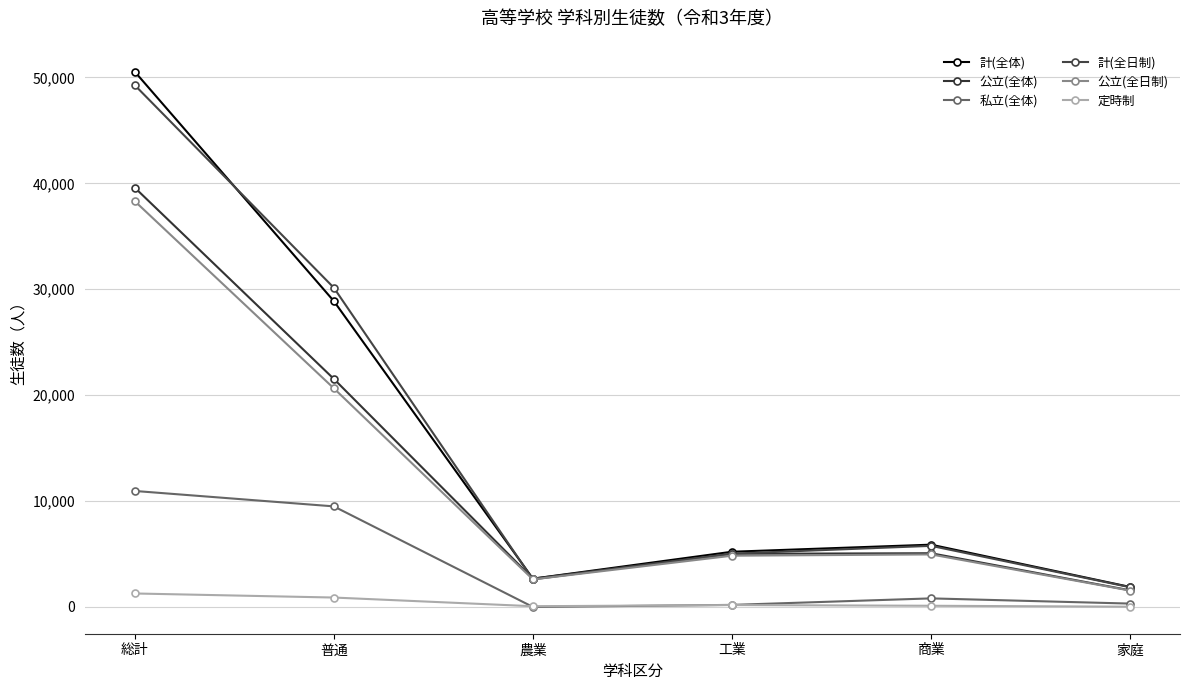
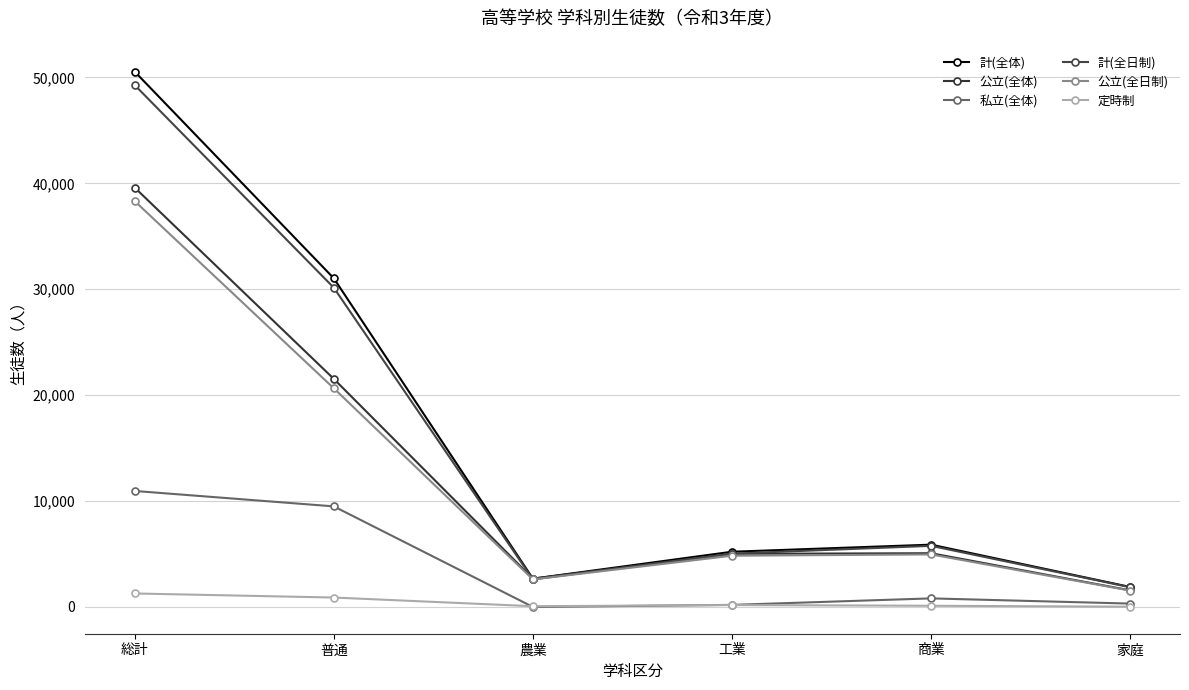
計(全体), 普通: 28,900 -> 31,000
